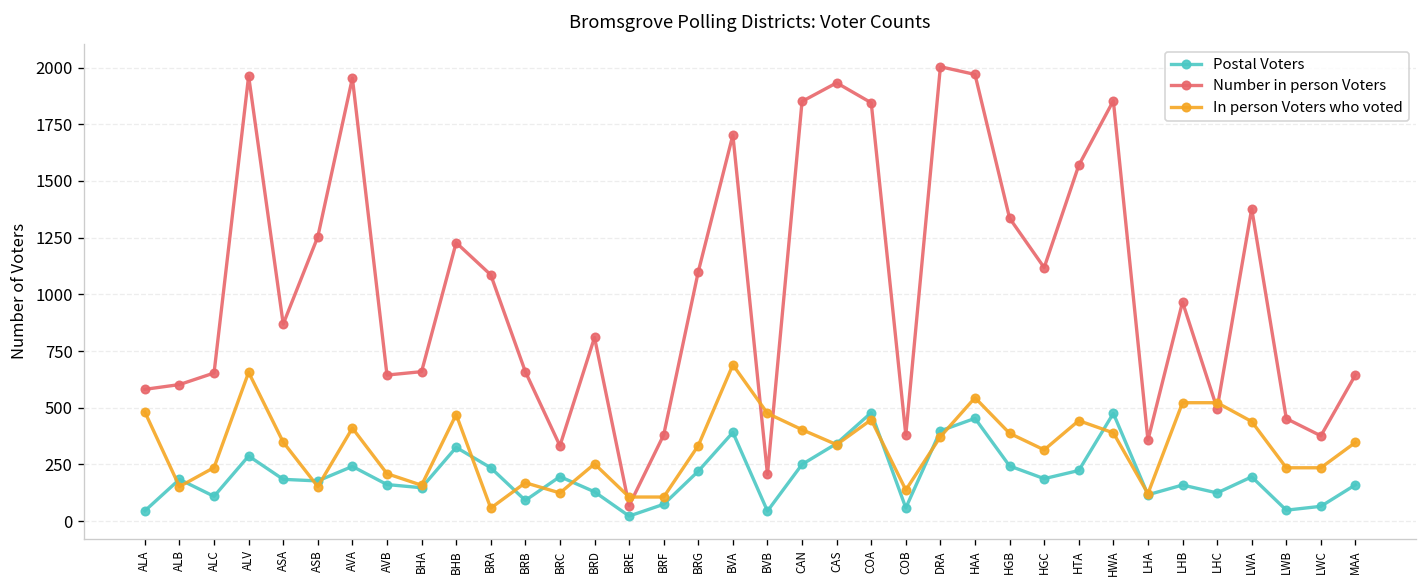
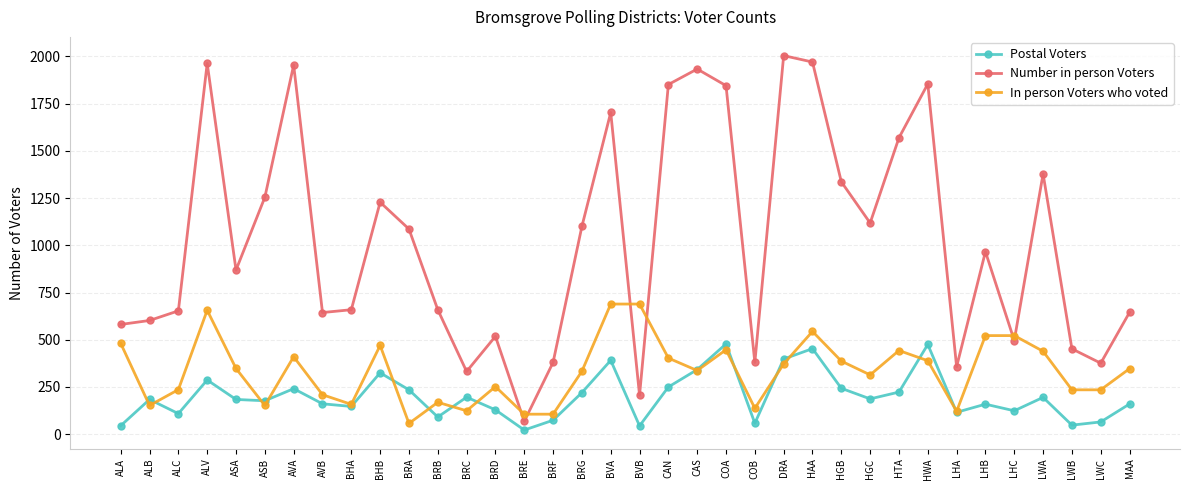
Number in person Voters, BRD: 810 -> 520
In person Voters who voted, BVB: 480 -> 690
